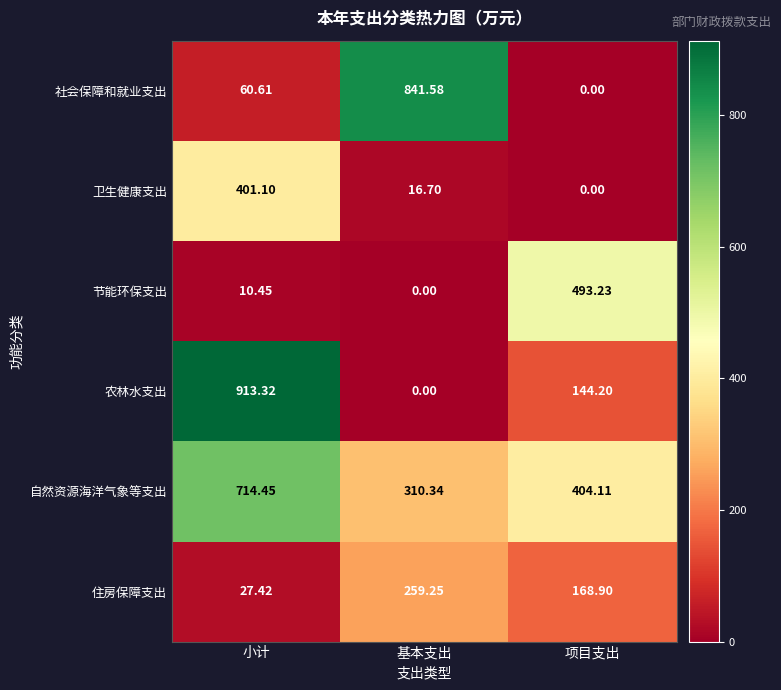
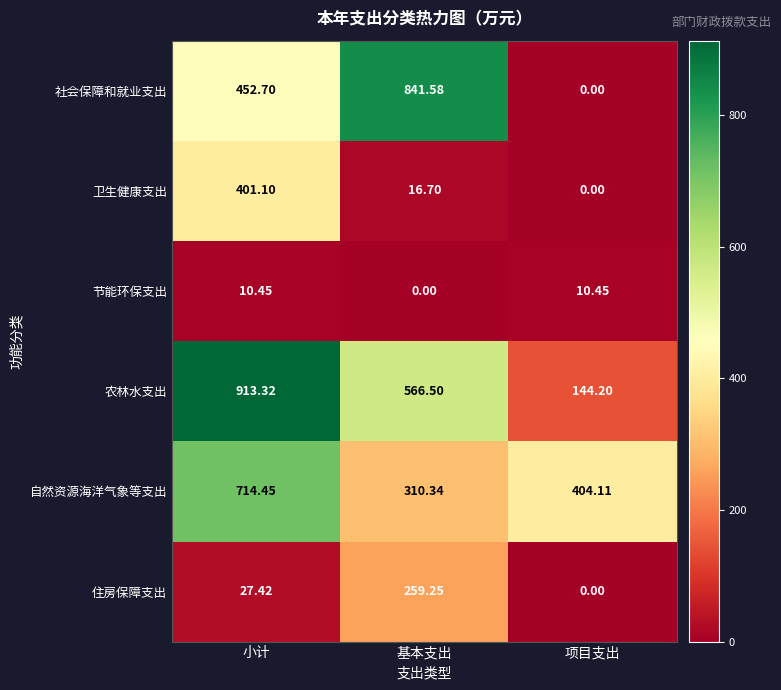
社会保障和就业支出, 小计: 60.61 -> 452.70
节能环保支出, 项目支出: 493.23 -> 10.45
农林水支出, 基本支出: 0.00 -> 566.50
住房保障支出, 项目支出: 168.90 -> 0.00
